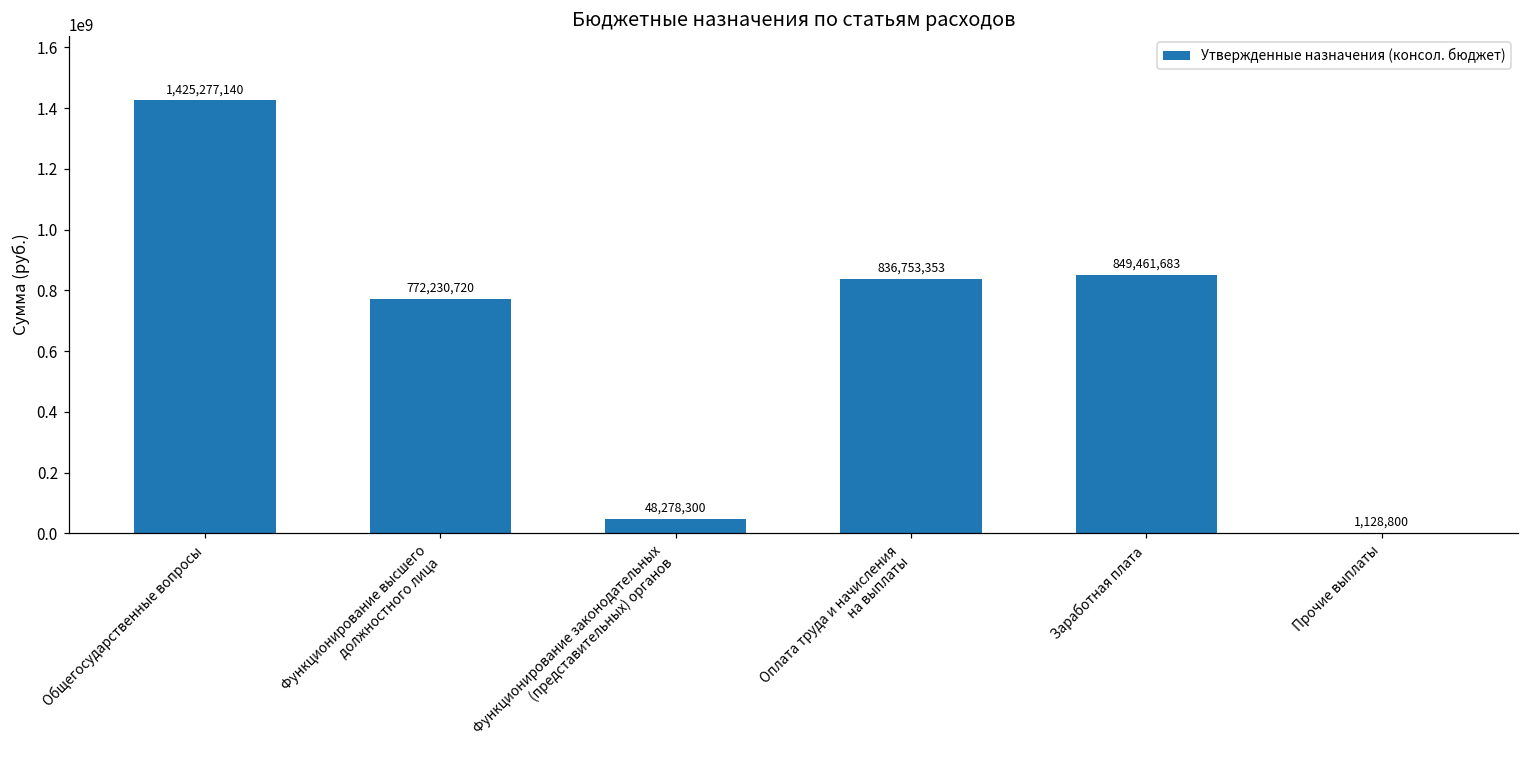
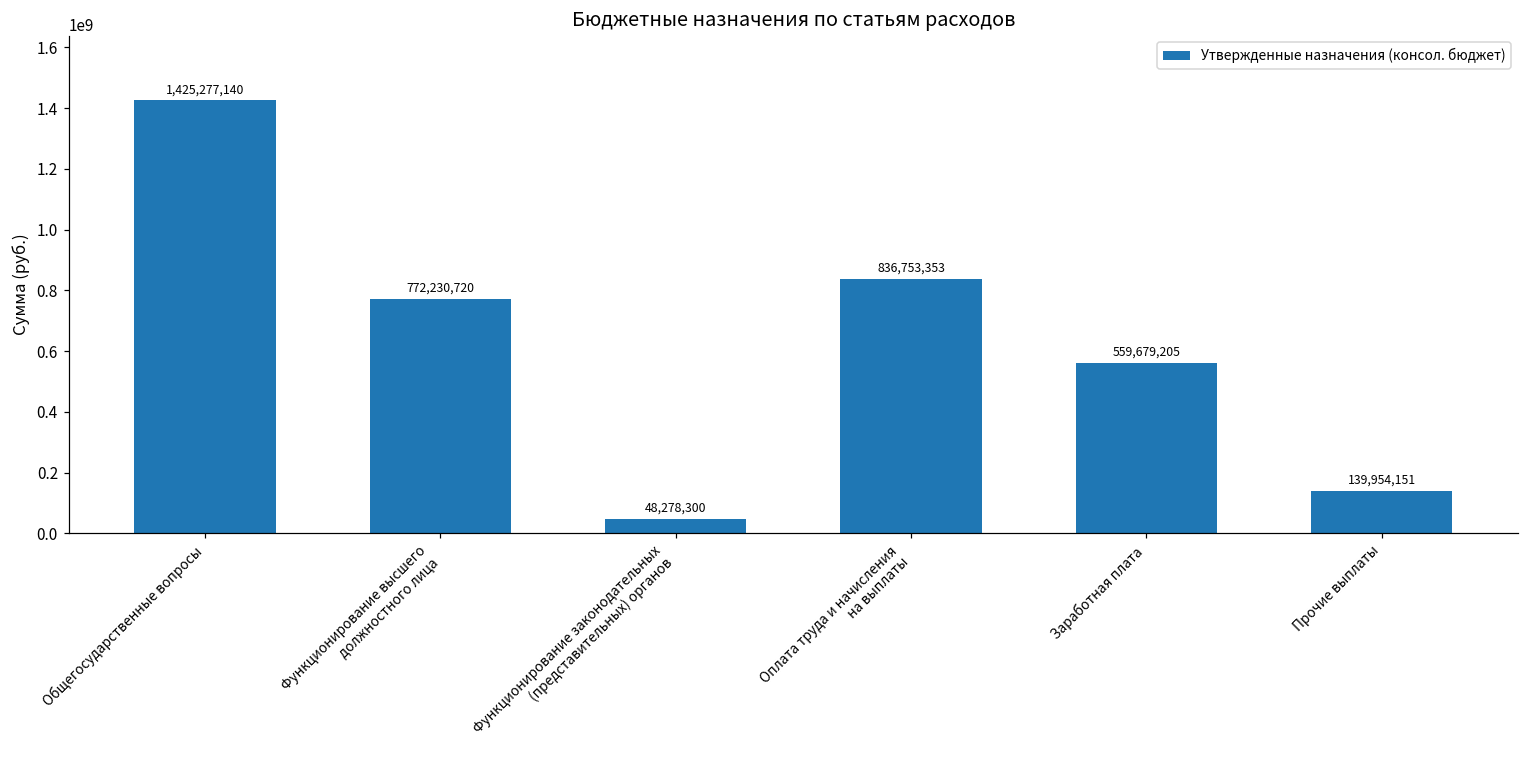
Заработная плата: 849,461,683 -> 559,679,205
Прочие выплаты: 1,128,800 -> 139,954,151
